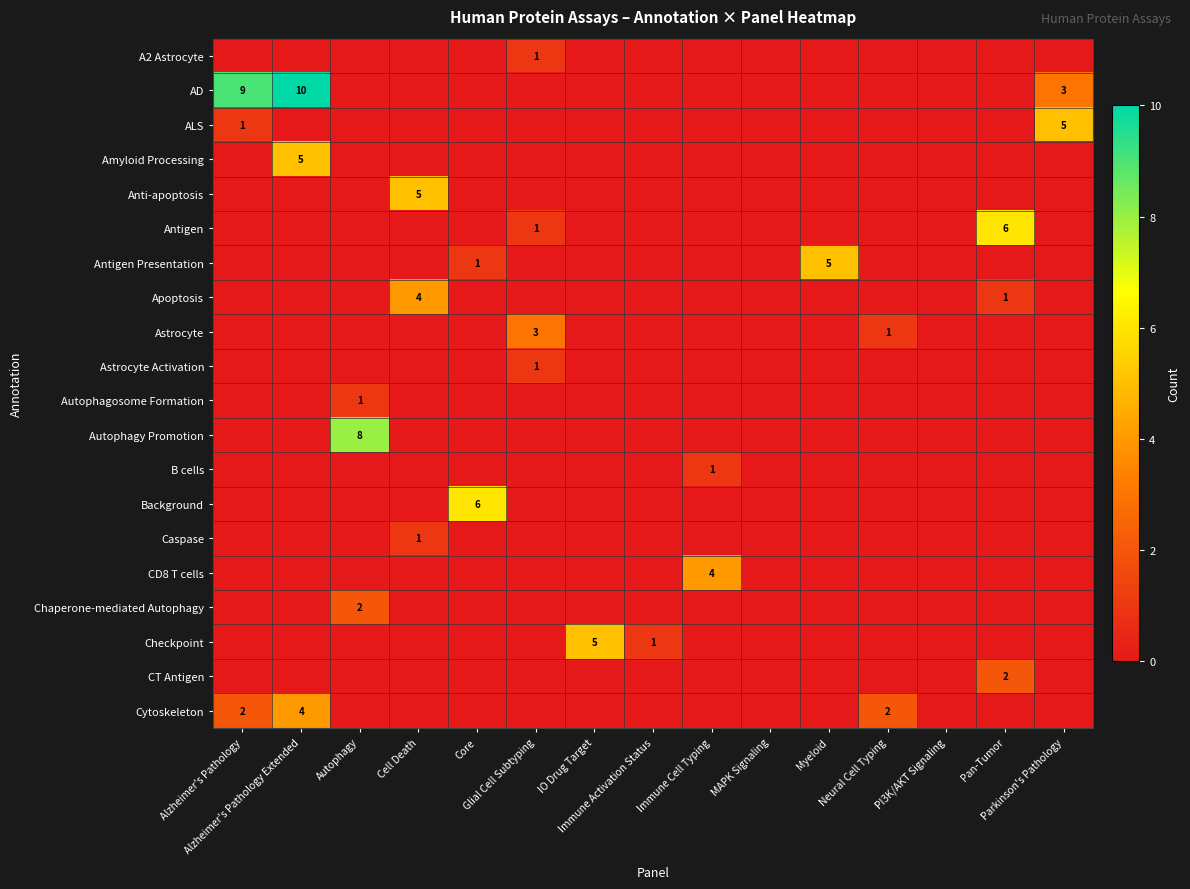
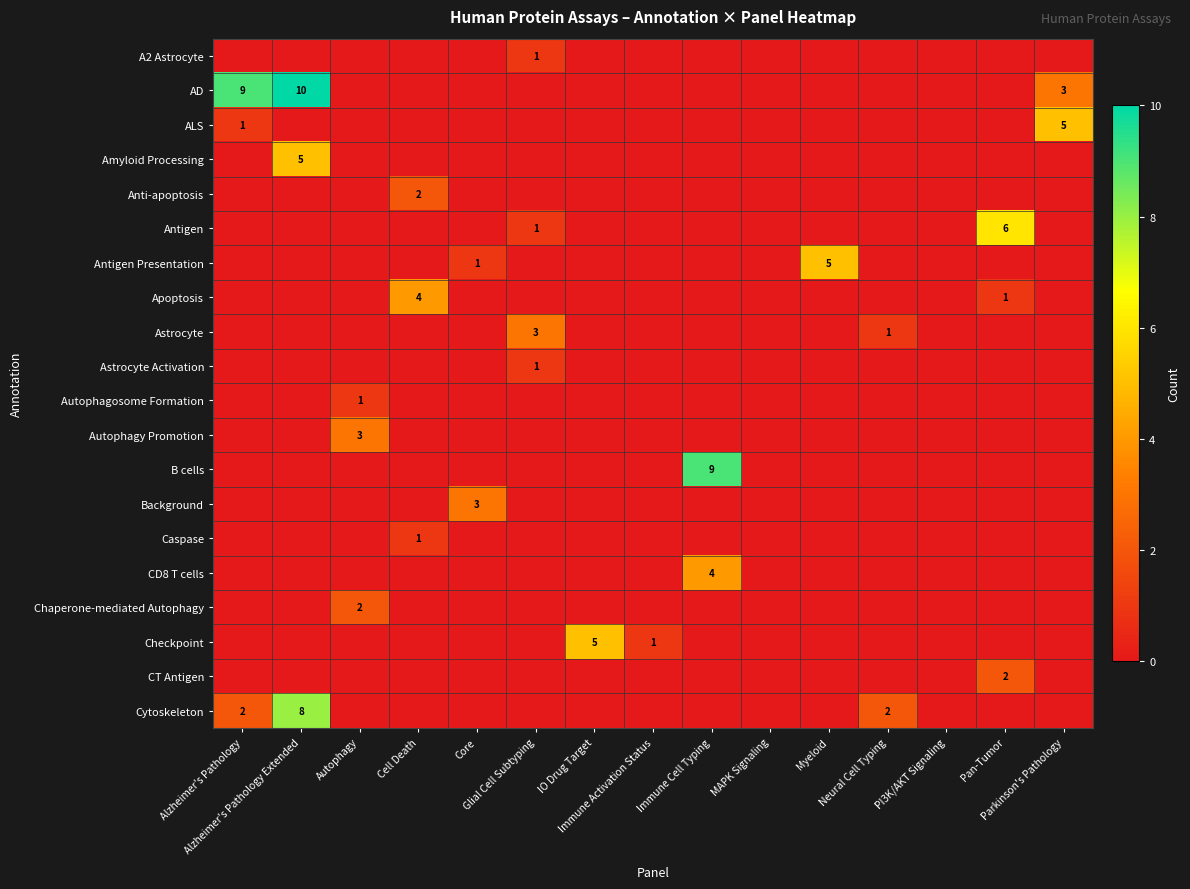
Anti-apoptosis, Cell Death: 5 -> 2
Autophagy Promotion, Autophagy: 8 -> 3
B cells, Immune Cell Typing: 1 -> 9
Background, Core: 6 -> 3
Cytoskeleton, Alzheimer's Pathology Extended: 4 -> 8
